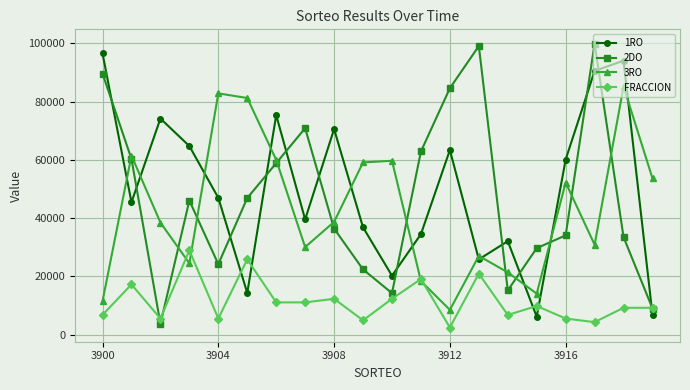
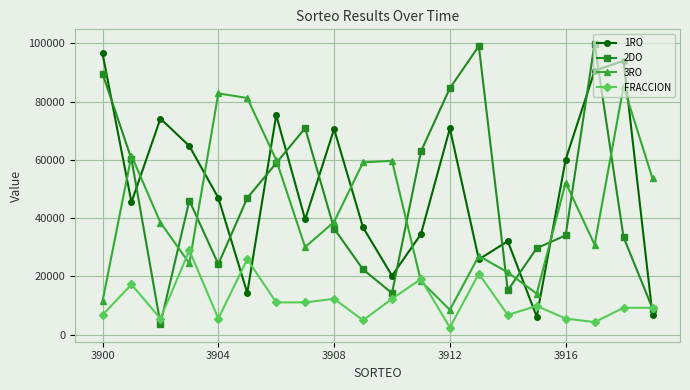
1RO, 3912: 63000 -> 71000
